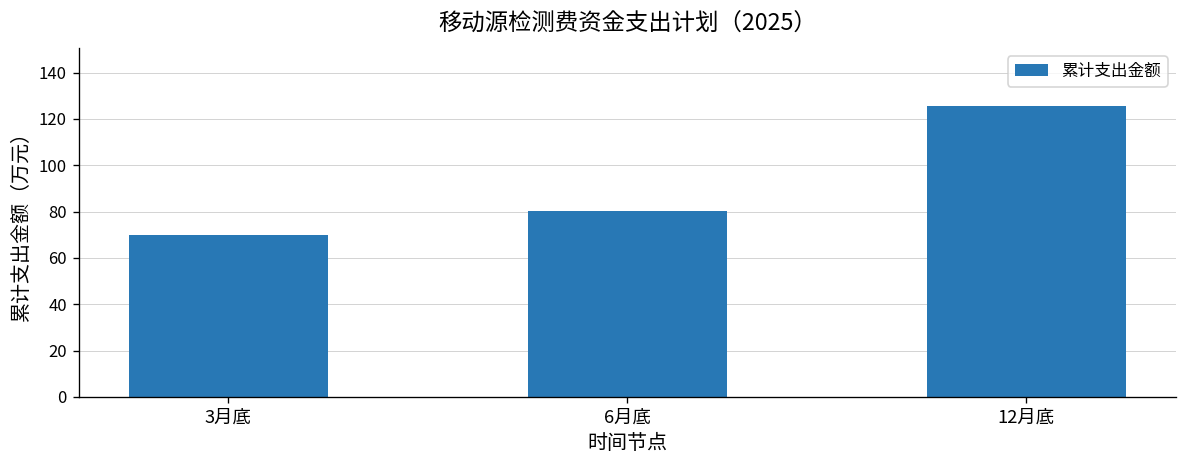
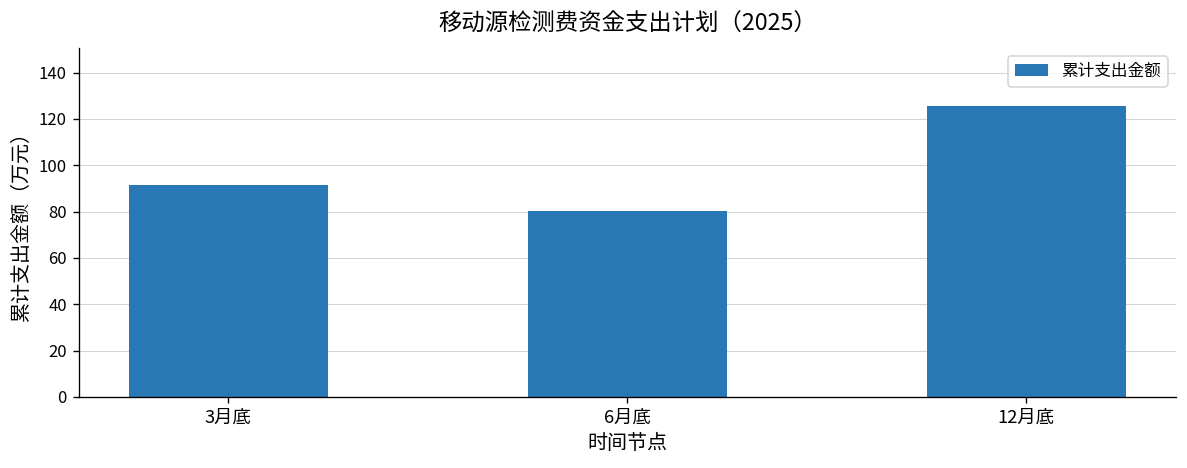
3月底: 70 -> 92
